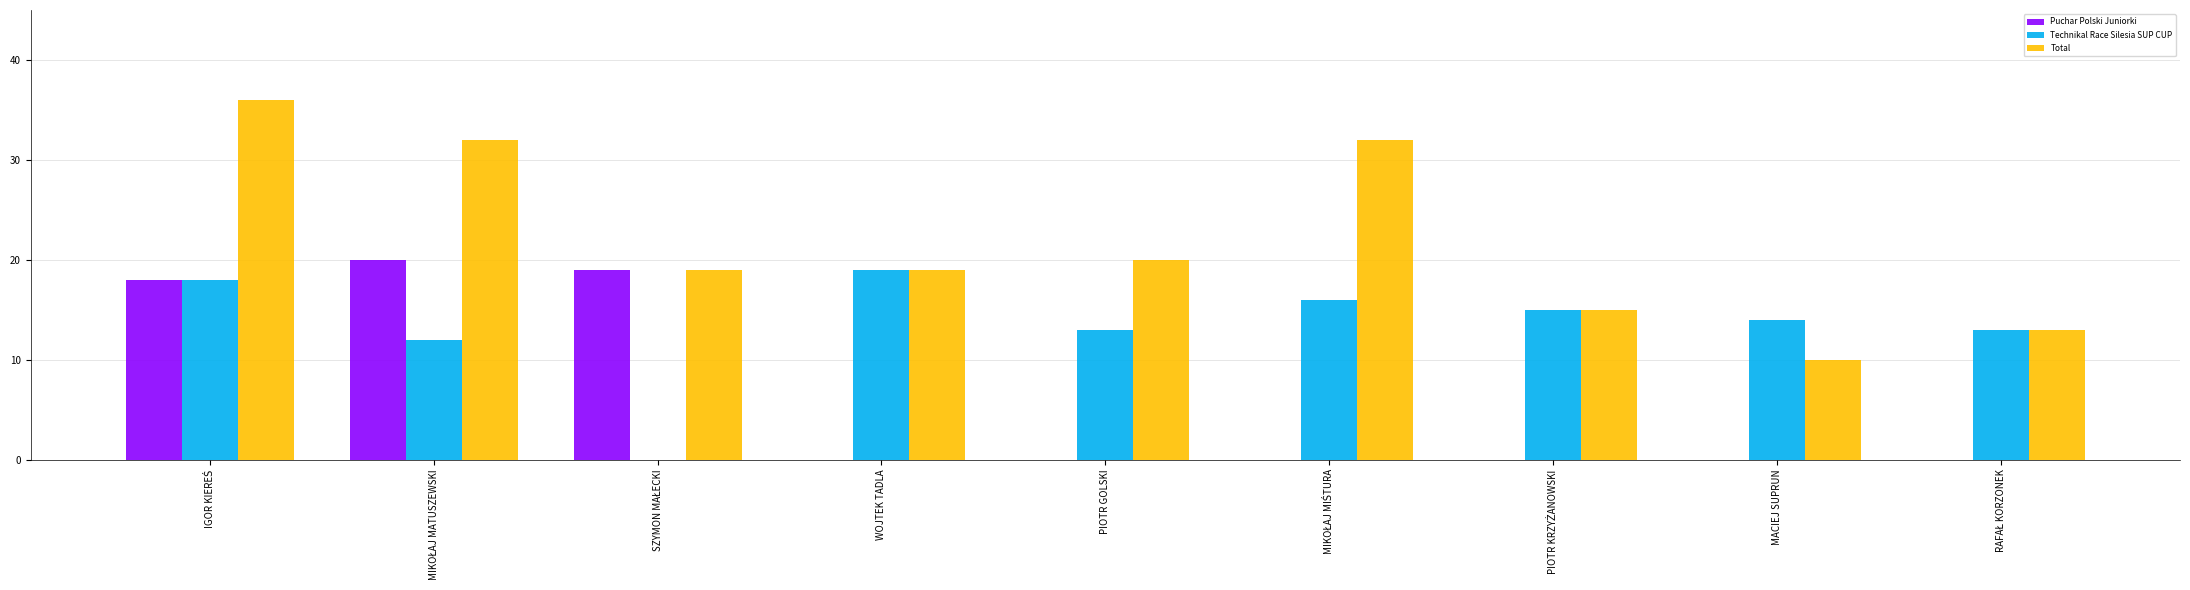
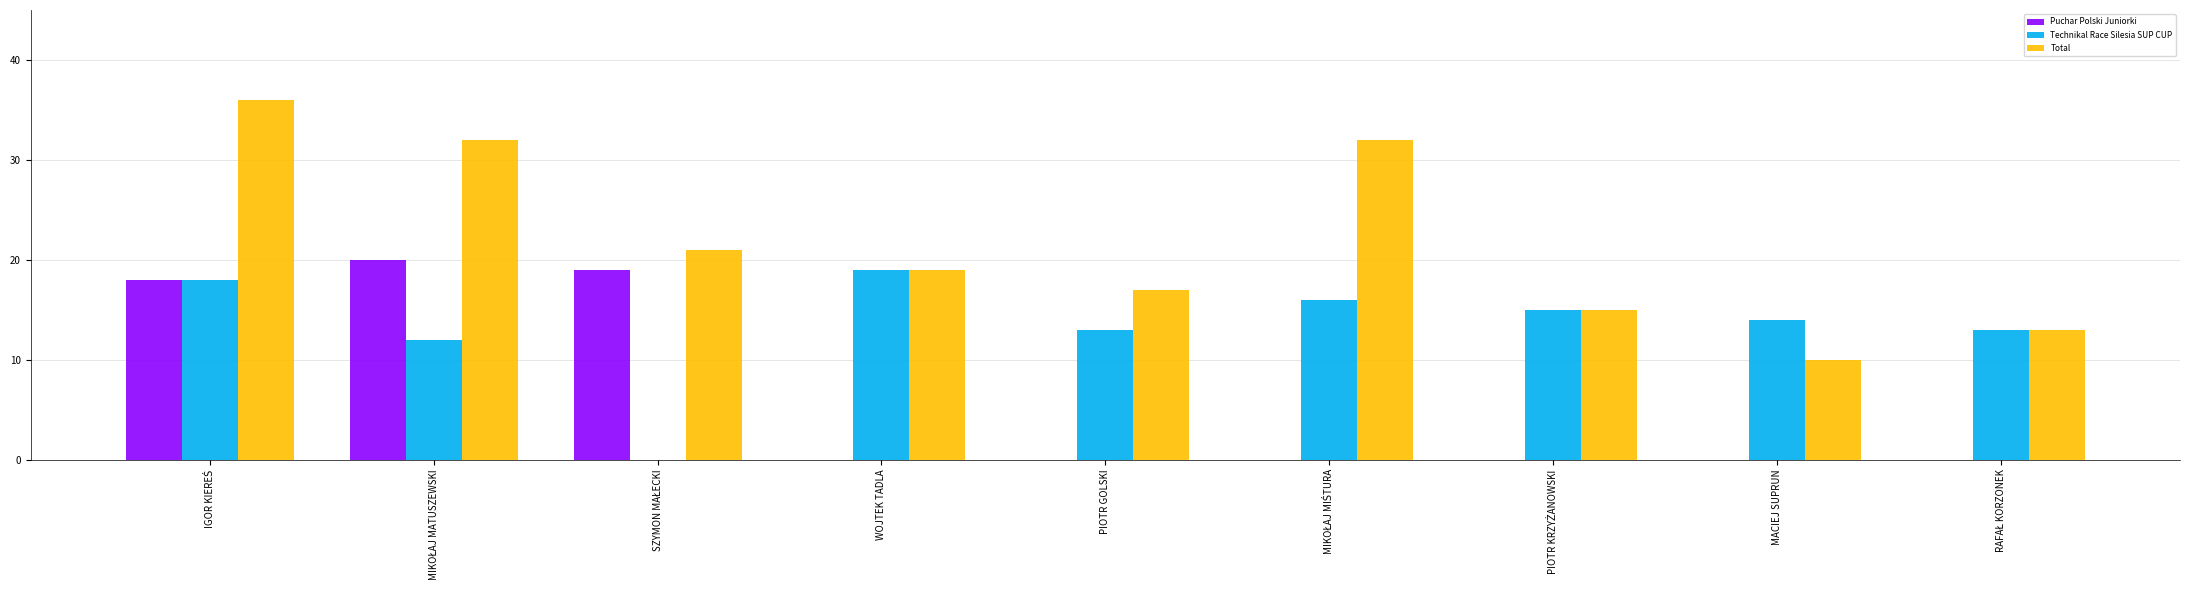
Total, SZYMON MAŁECKI: 19 -> 21
Total, PIOTR GOLSKI: 20 -> 17
